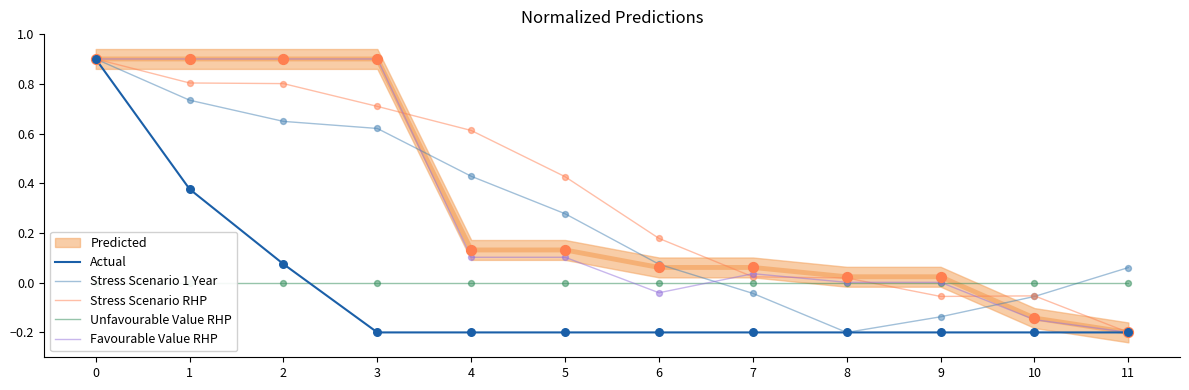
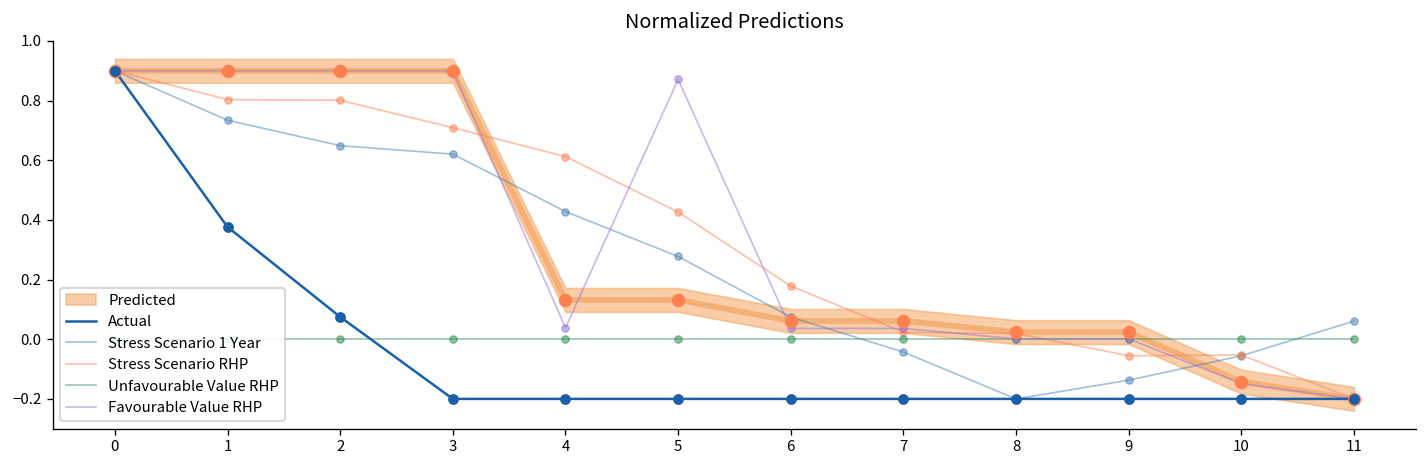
Favourable Value RHP, 4: 0.10 -> 0.04
Favourable Value RHP, 5: 0.10 -> 0.87
Favourable Value RHP, 6: -0.04 -> 0.04
